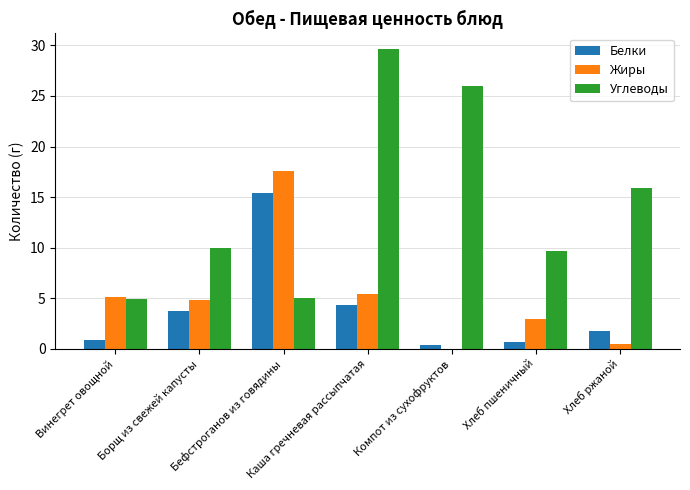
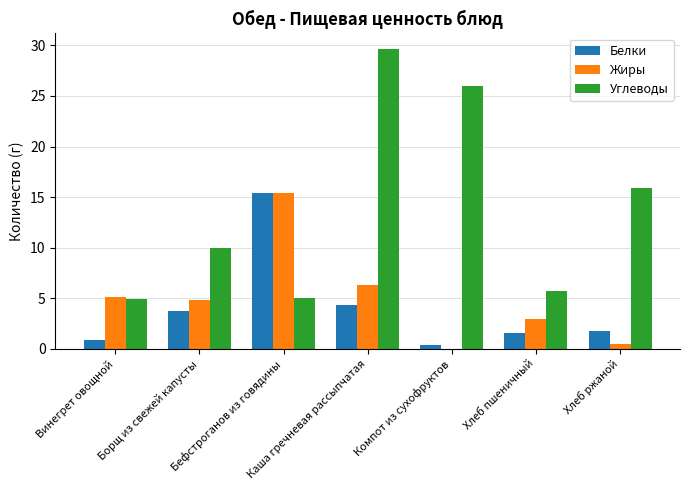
Жиры, Бефстроганов из говядины: 17.5 -> 15.4
Жиры, Каша гречневая рассыпчатая: 5.4 -> 6.3
Белки, Хлеб пшеничный: 0.7 -> 1.6
Углеводы, Хлеб пшеничный: 9.7 -> 5.8
